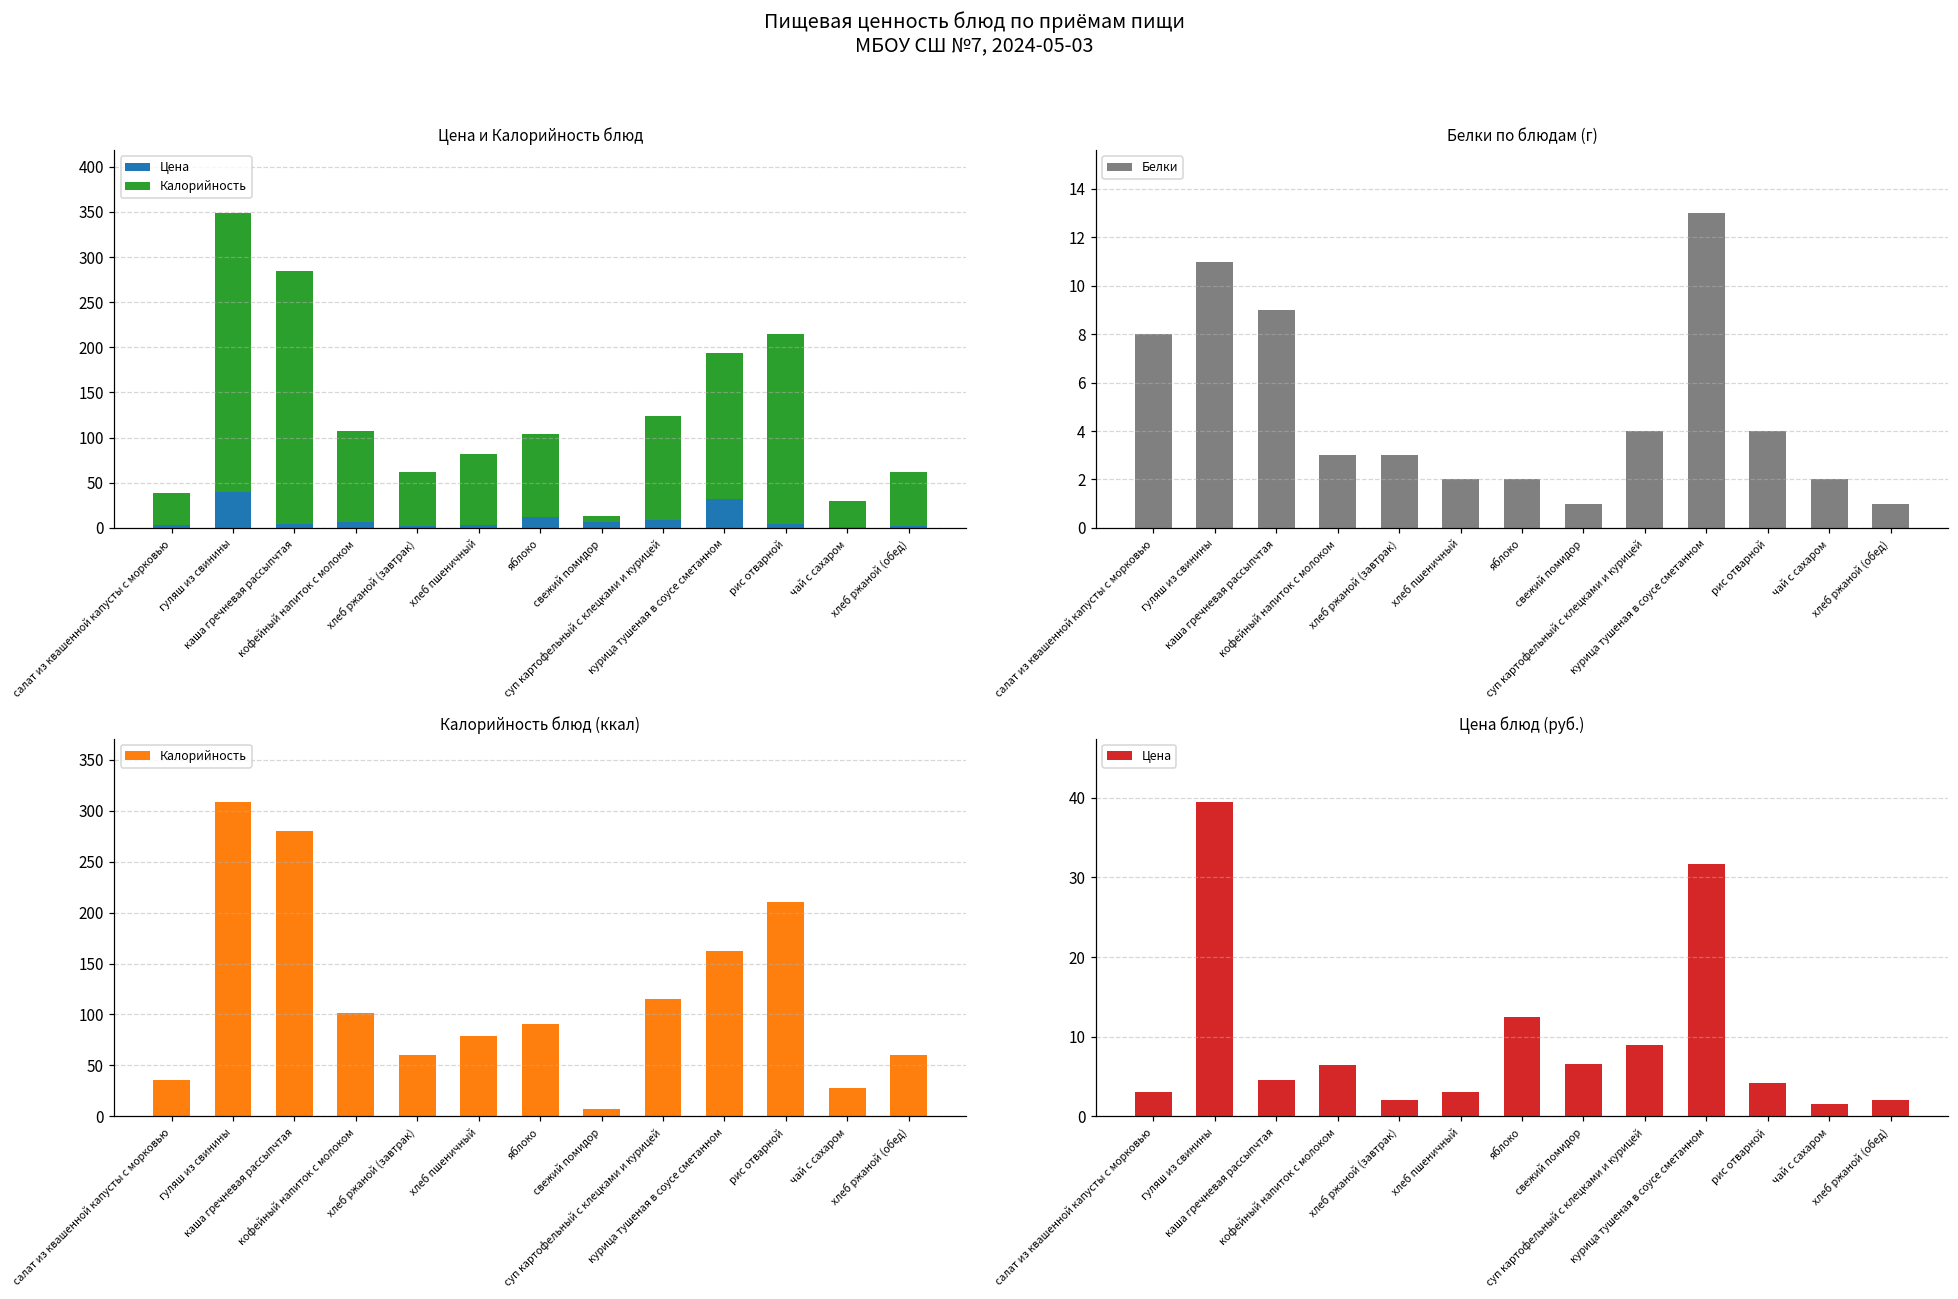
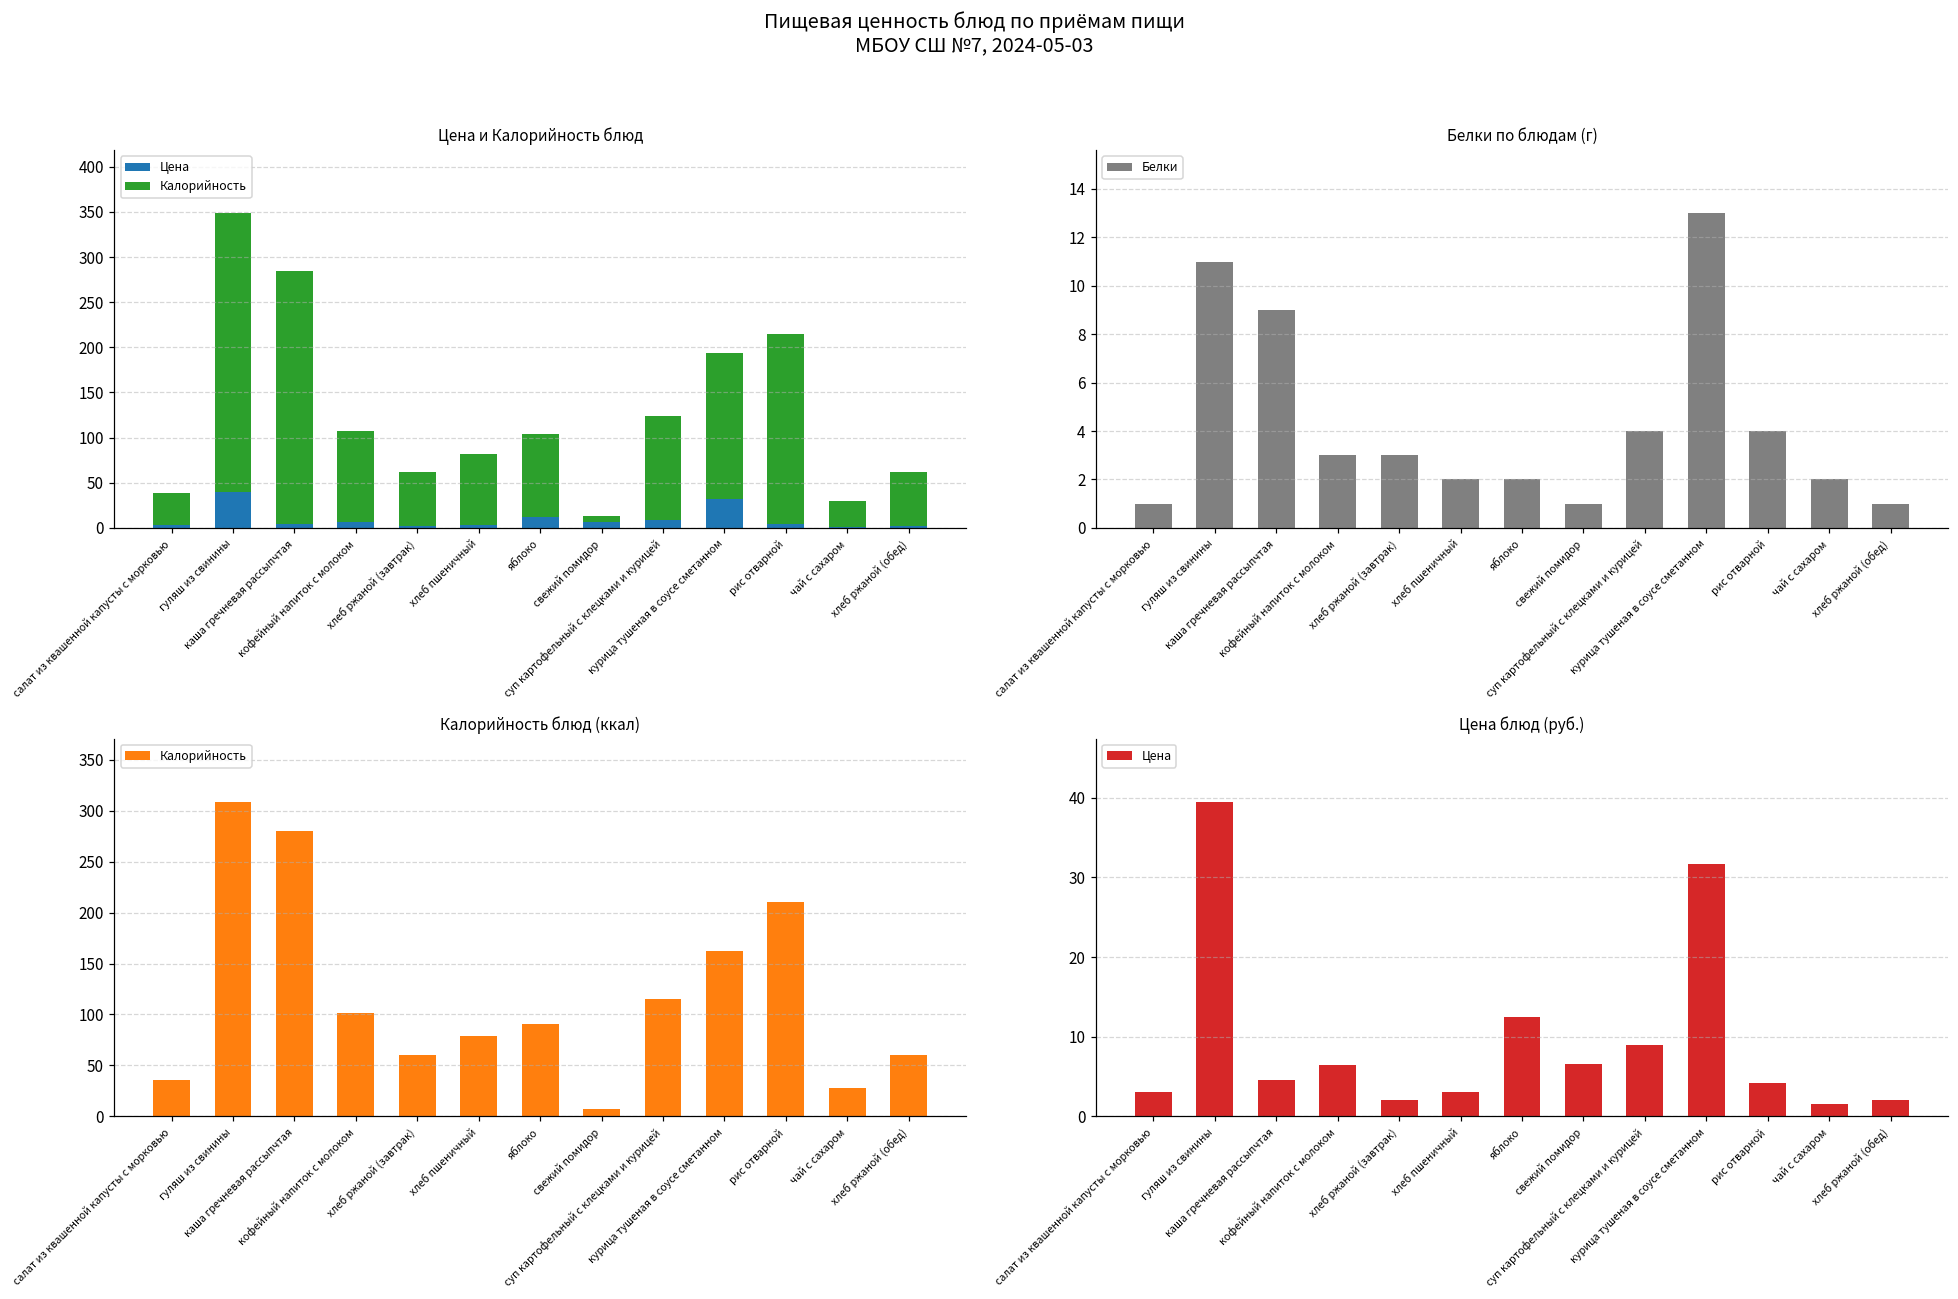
Белки по блюдам (г), салат из квашенной капусты с морковью: 8 -> 1
